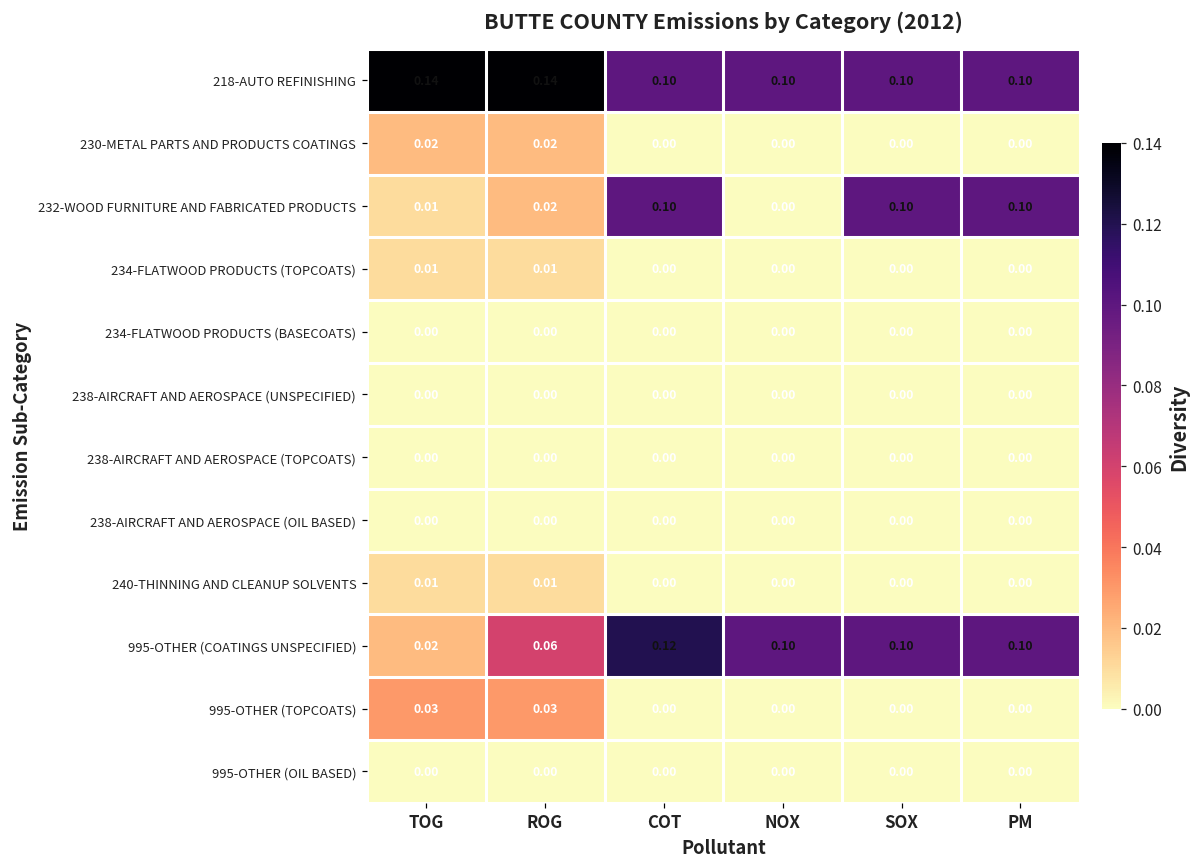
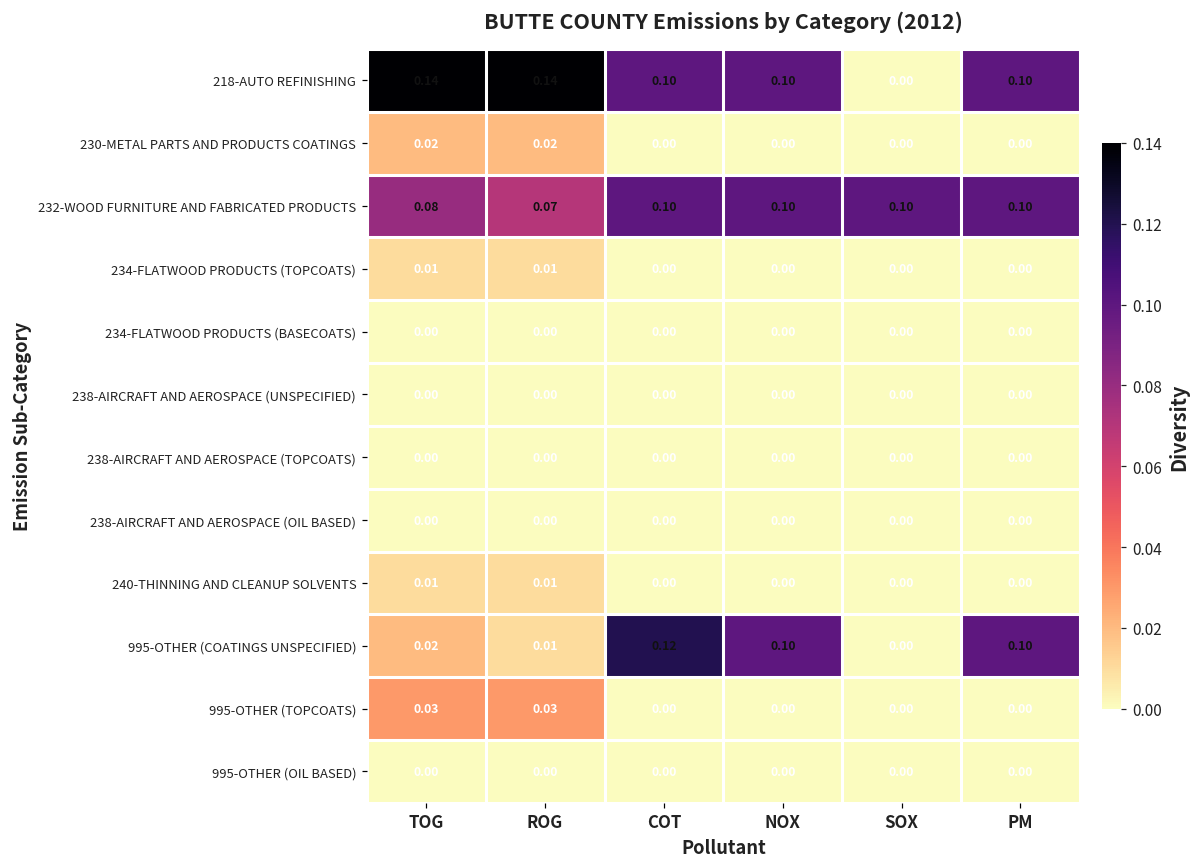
218-AUTO REFINISHING, SOX: 0.10 -> 0.00
232-WOOD FURNITURE AND FABRICATED PRODUCTS, TOG: 0.01 -> 0.08
232-WOOD FURNITURE AND FABRICATED PRODUCTS, ROG: 0.02 -> 0.07
232-WOOD FURNITURE AND FABRICATED PRODUCTS, NOX: 0.00 -> 0.10
995-OTHER (COATINGS UNSPECIFIED), ROG: 0.06 -> 0.01
995-OTHER (COATINGS UNSPECIFIED), SOX: 0.10 -> 0.00
